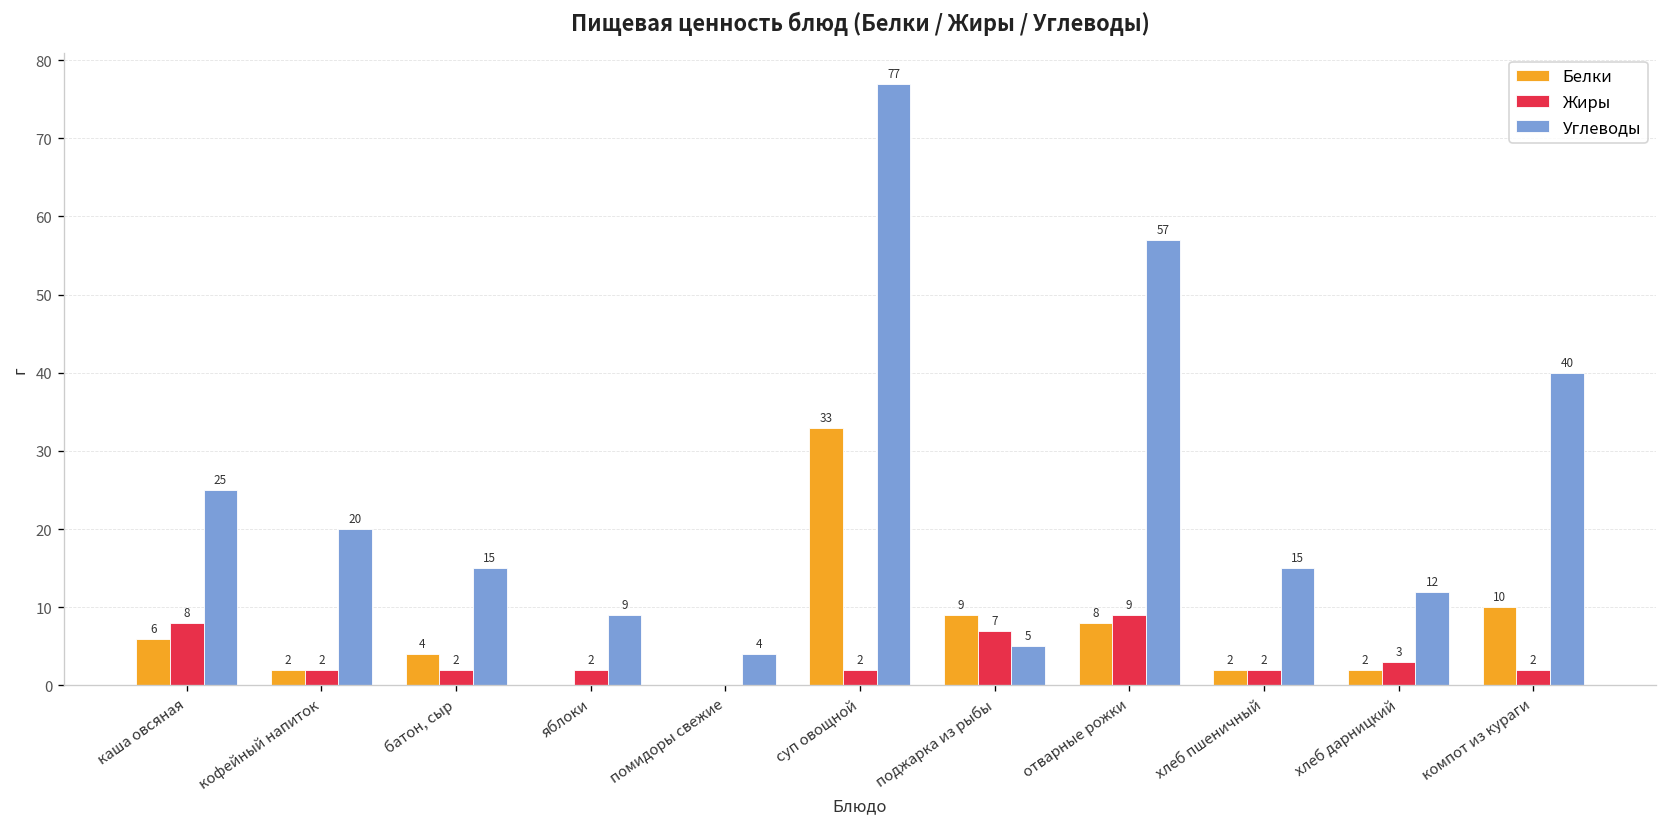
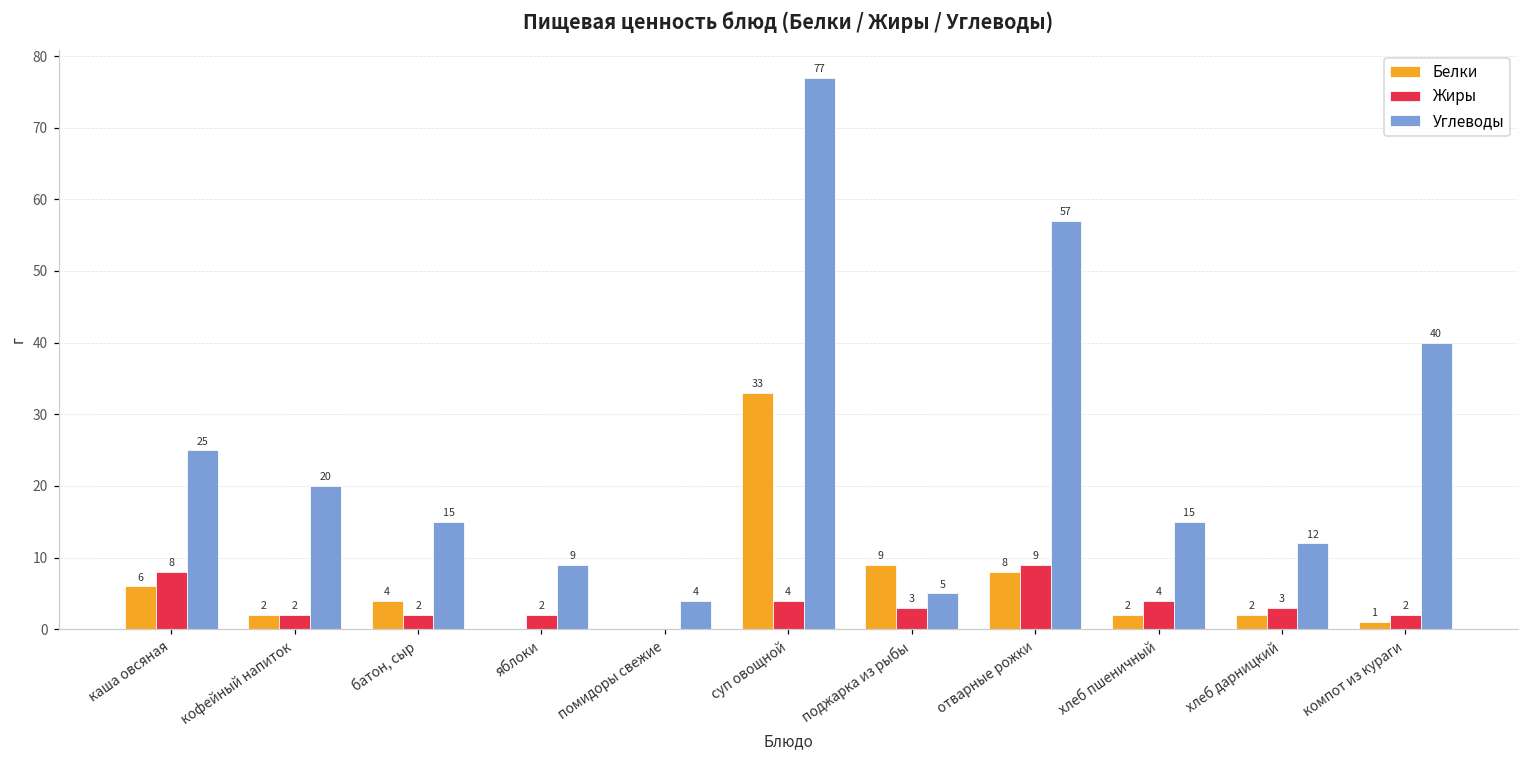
Жиры, суп овощной: 2 -> 4
Жиры, поджарка из рыбы: 7 -> 3
Жиры, хлеб пшеничный: 2 -> 4
Белки, компот из кураги: 10 -> 1
